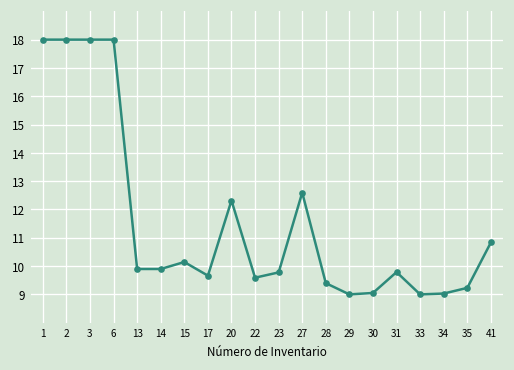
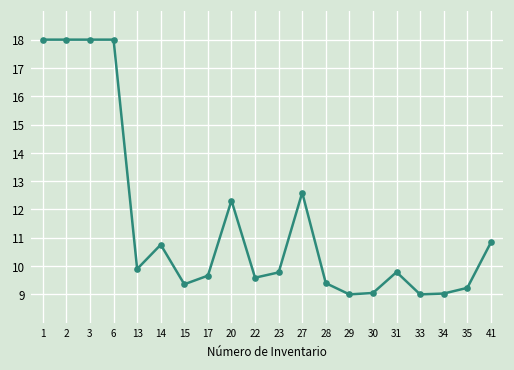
14: 9.9 -> 10.8
15: 10.1 -> 9.4
